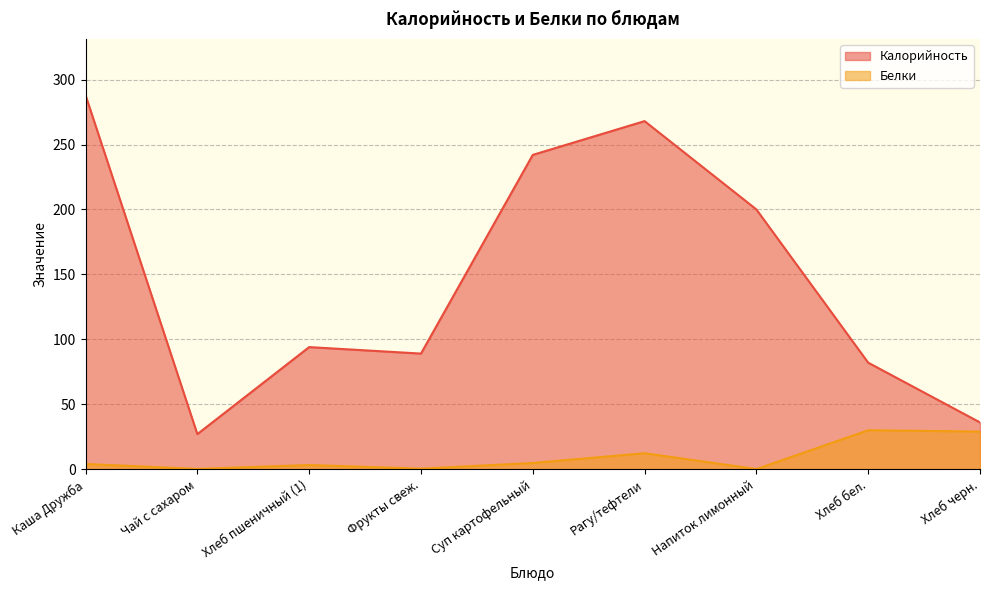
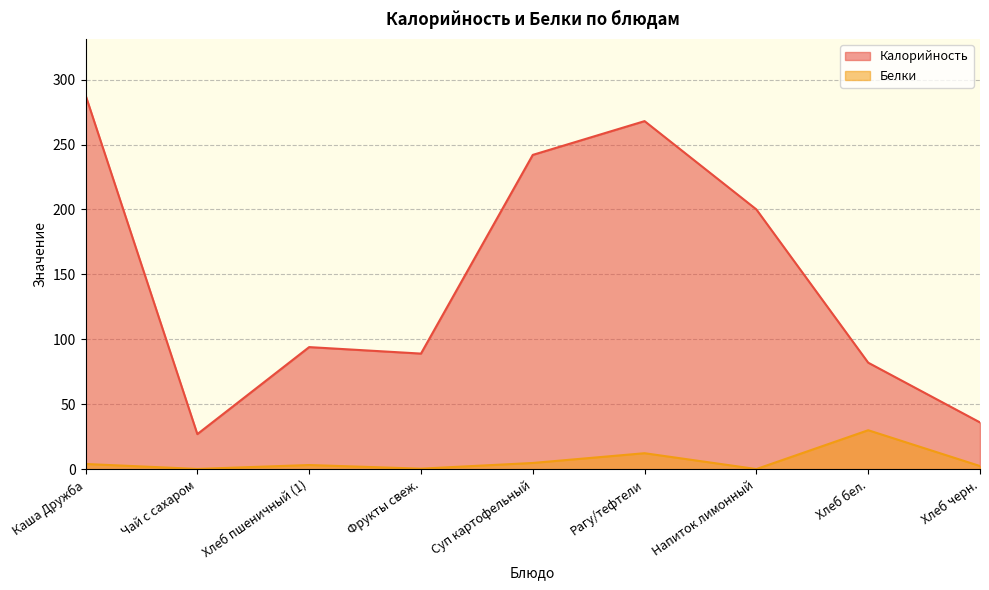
Белки, Хлеб черн.: 29 -> 2
